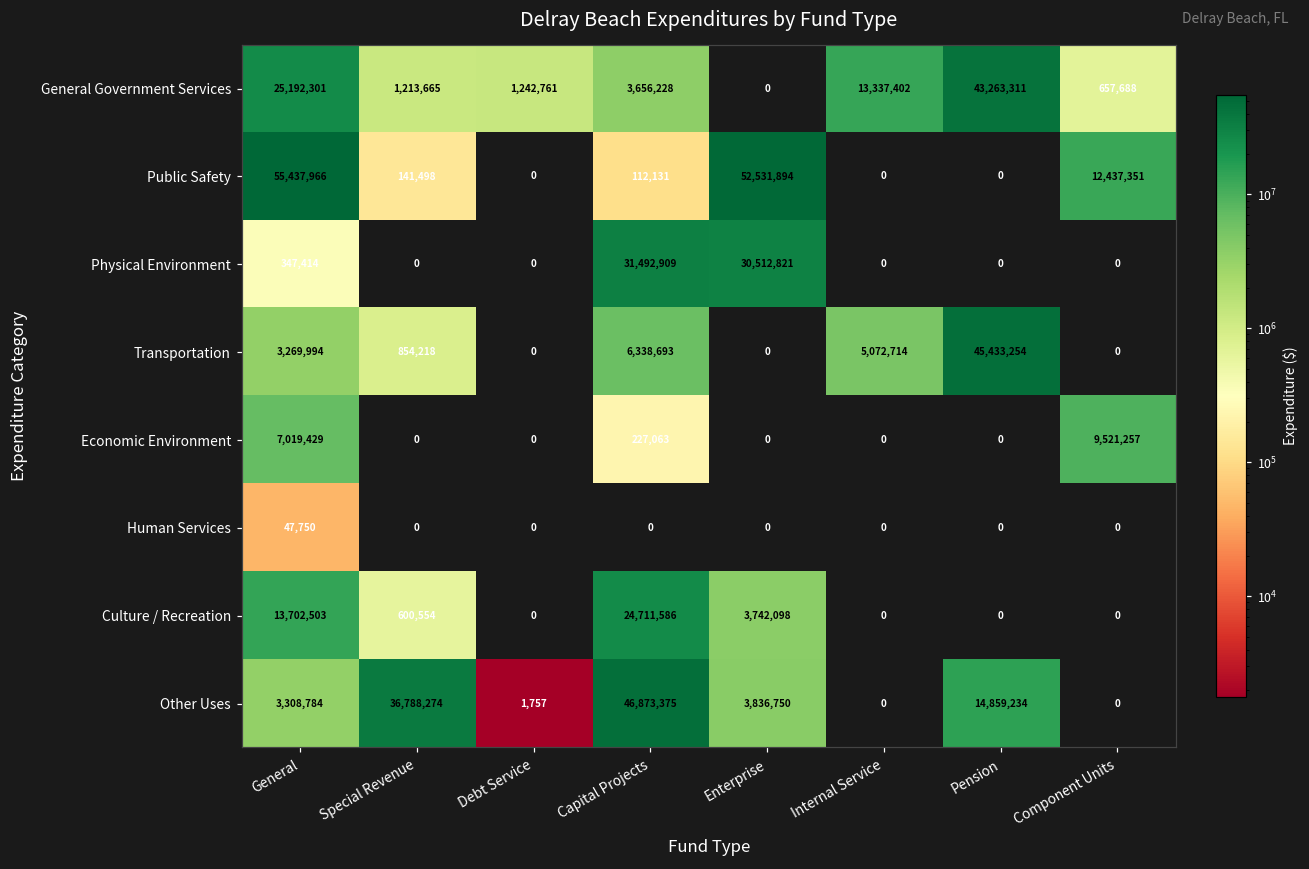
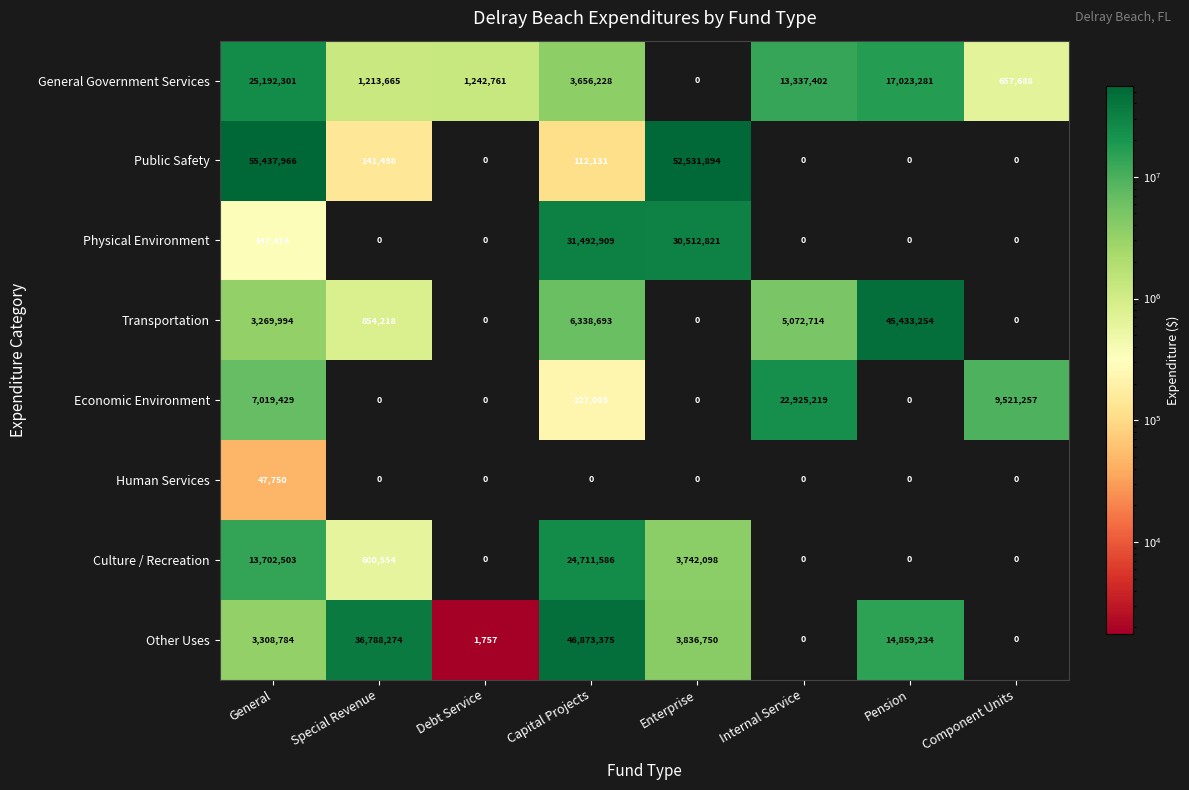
General Government Services, Pension: 43,263,311 -> 17,023,281
Public Safety, Component Units: 12,437,351 -> 0
Economic Environment, Internal Service: 0 -> 22,925,219
